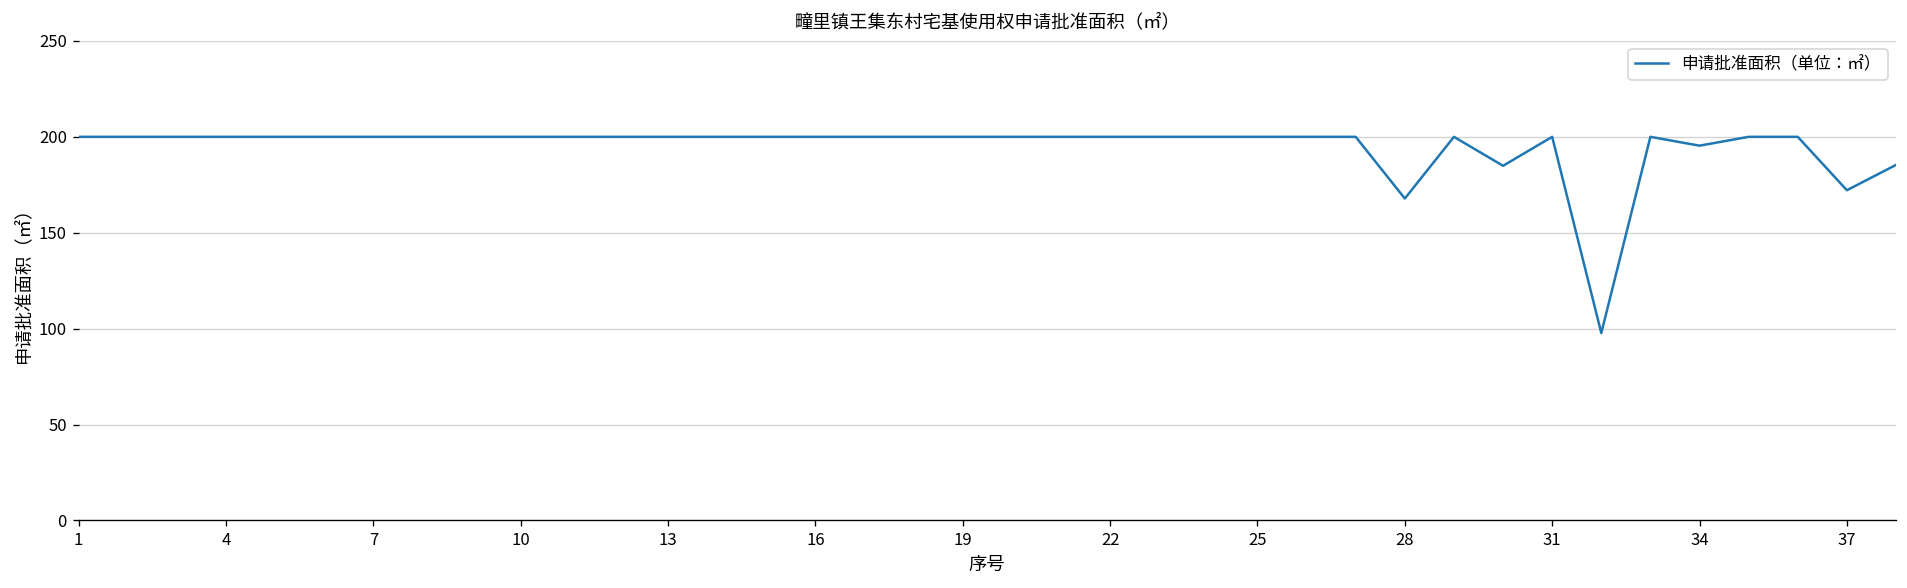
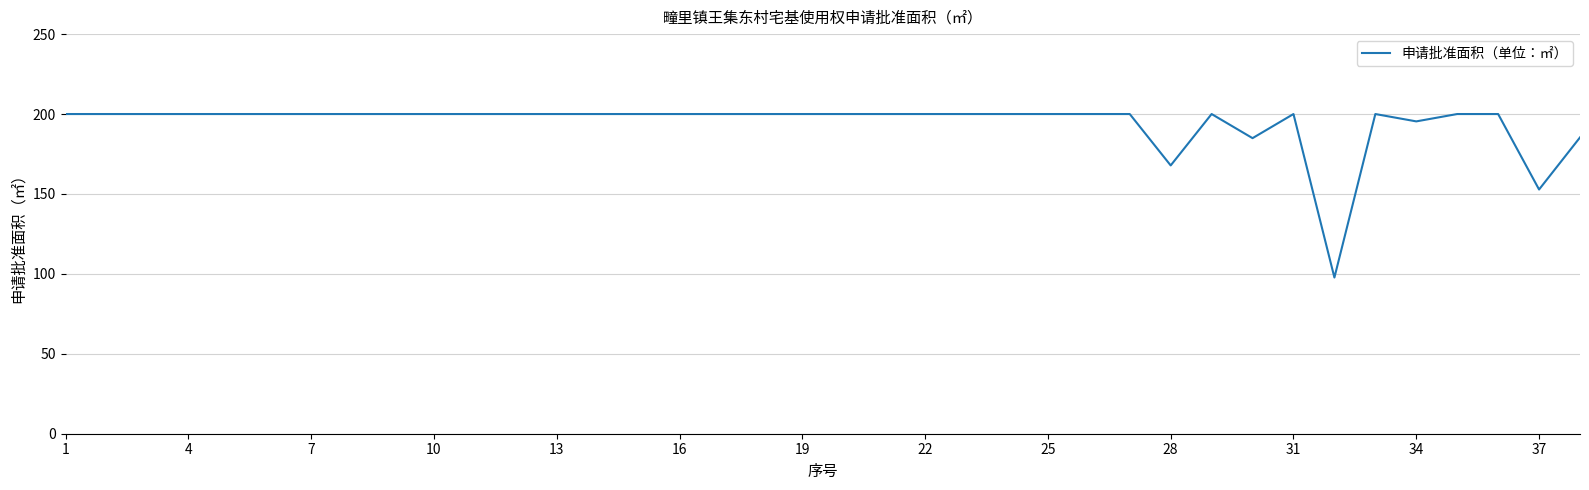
37: 172 -> 153
